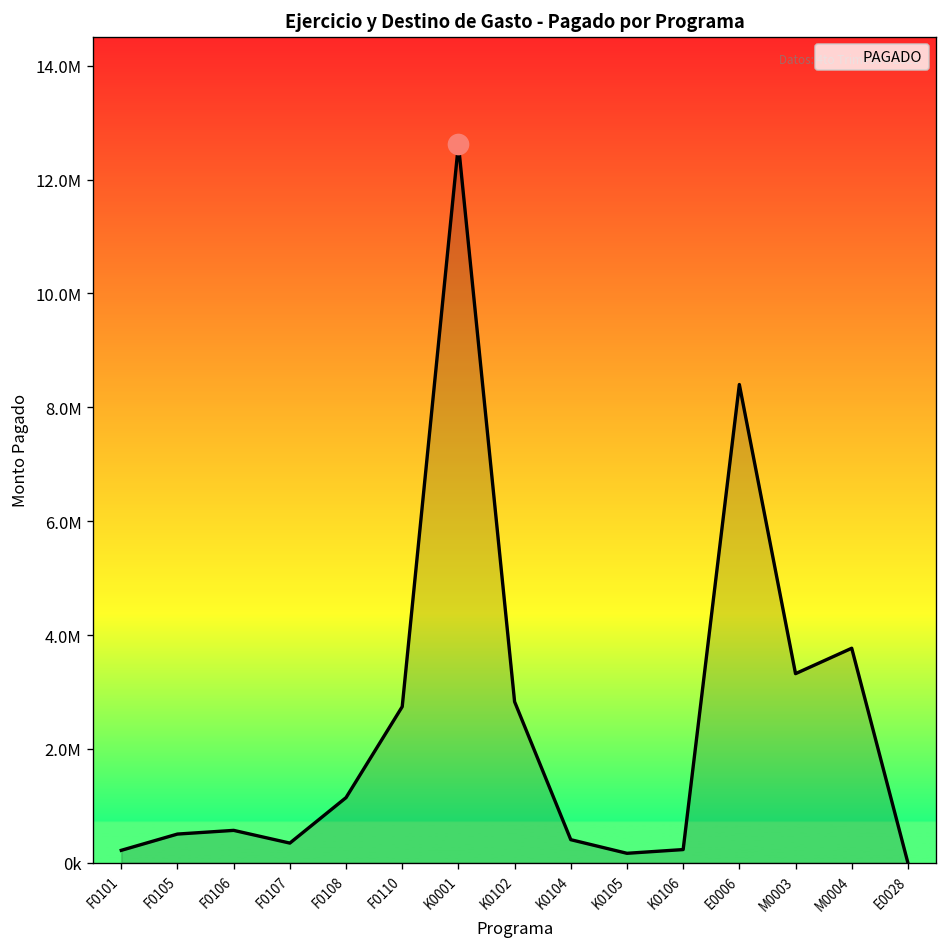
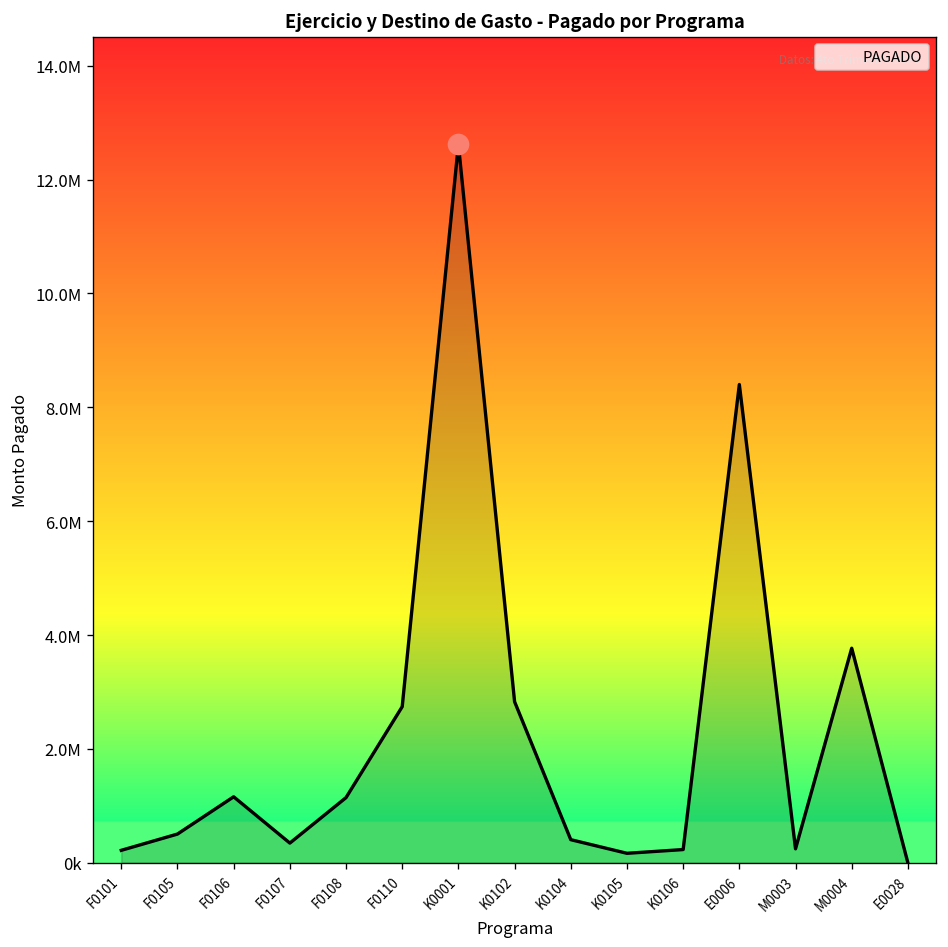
PAGADO, F0106: 600000 -> 1200000
PAGADO, M0003: 3300000 -> 200000
